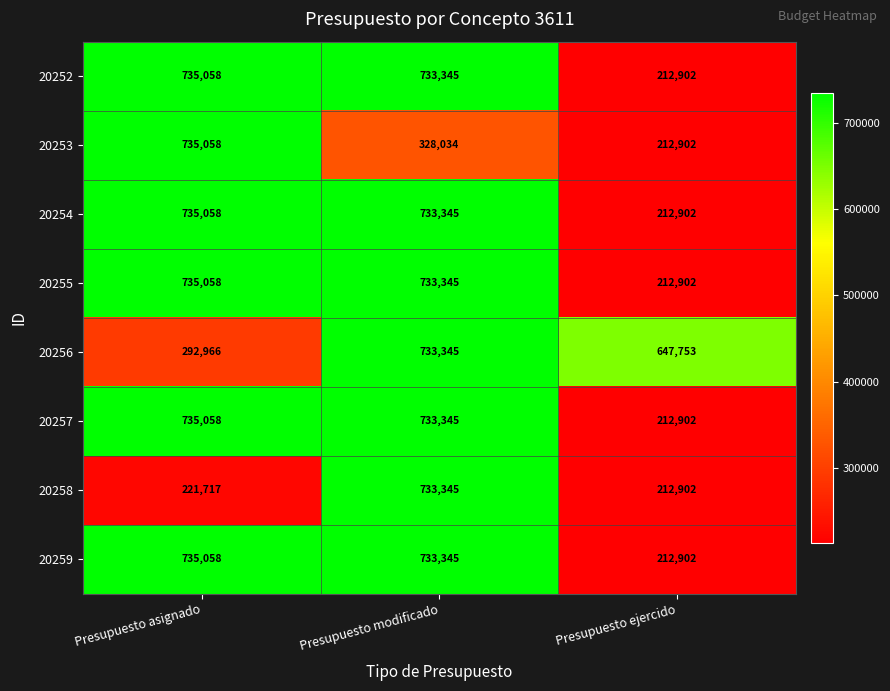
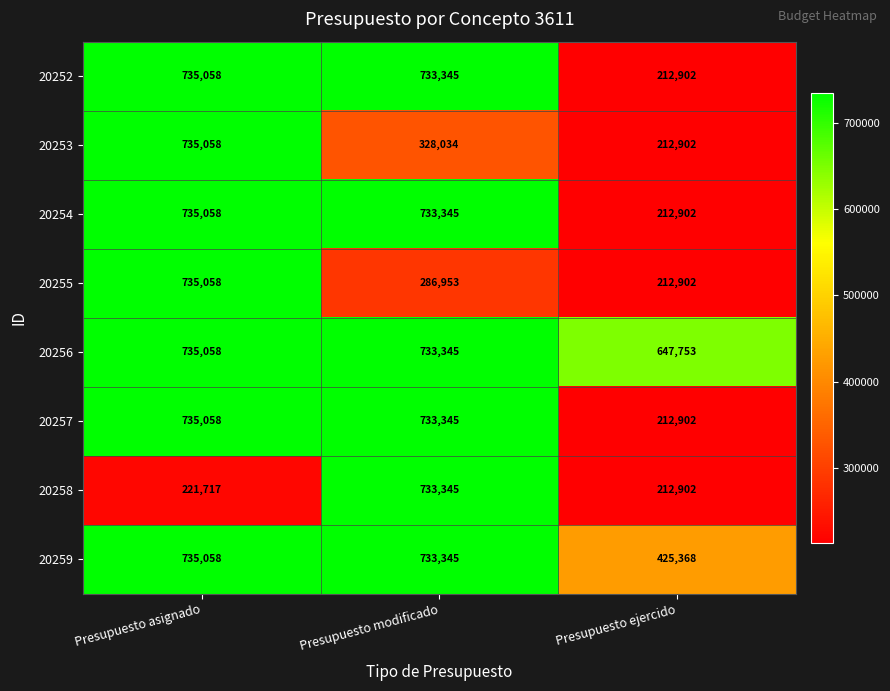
20255, Presupuesto modificado: 733,345 -> 286,953
20256, Presupuesto asignado: 292,966 -> 735,058
20259, Presupuesto ejercido: 212,902 -> 425,368
